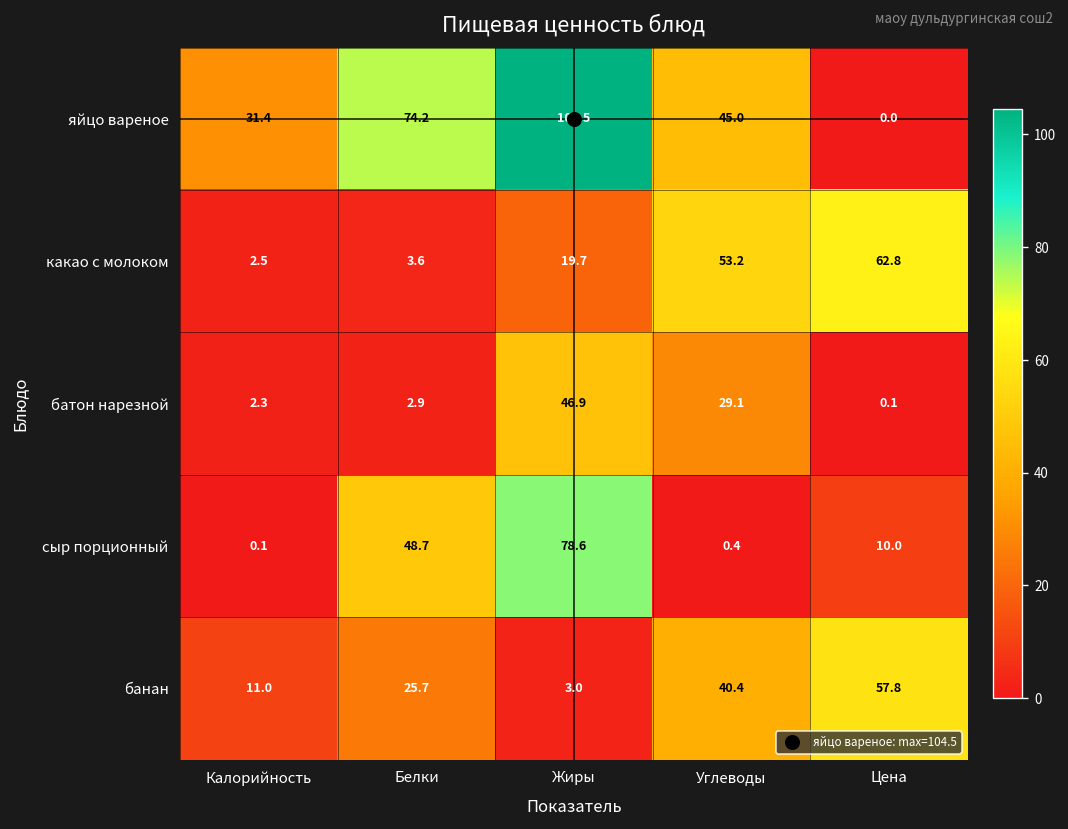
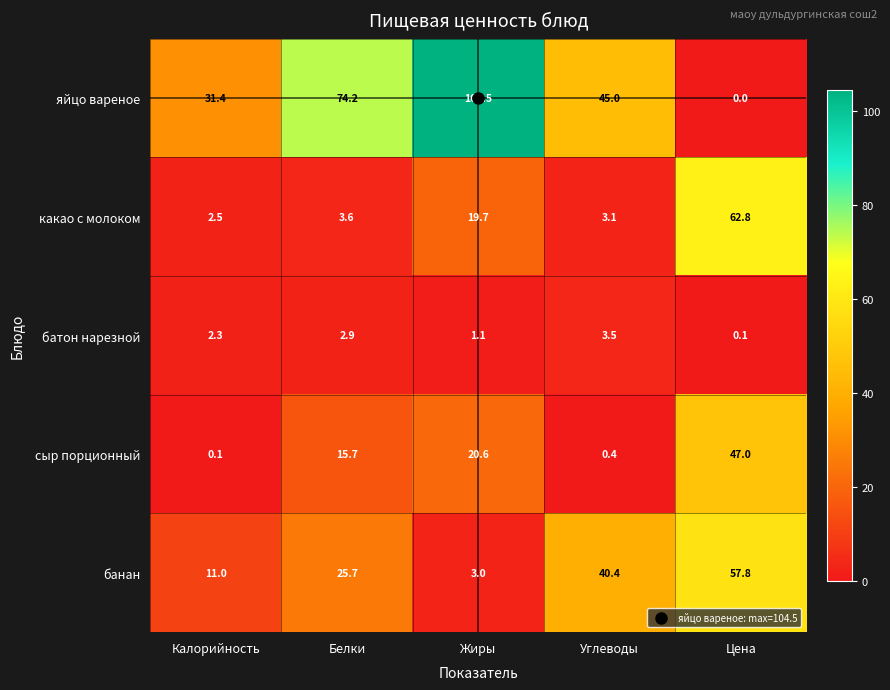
какао с молоком, Углеводы: 53.2 -> 3.1
батон нарезной, Жиры: 46.9 -> 1.1
батон нарезной, Углеводы: 29.1 -> 3.5
сыр порционный, Белки: 48.7 -> 15.7
сыр порционный, Жиры: 78.6 -> 20.6
сыр порционный, Цена: 10.0 -> 47.0
